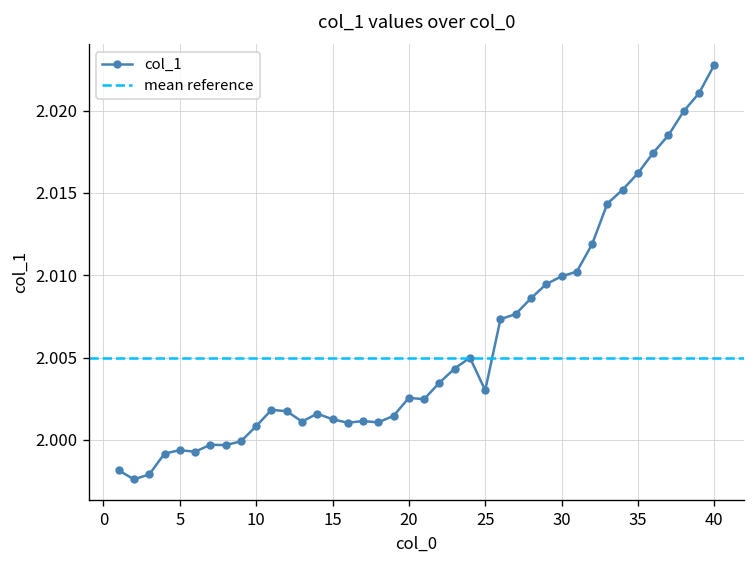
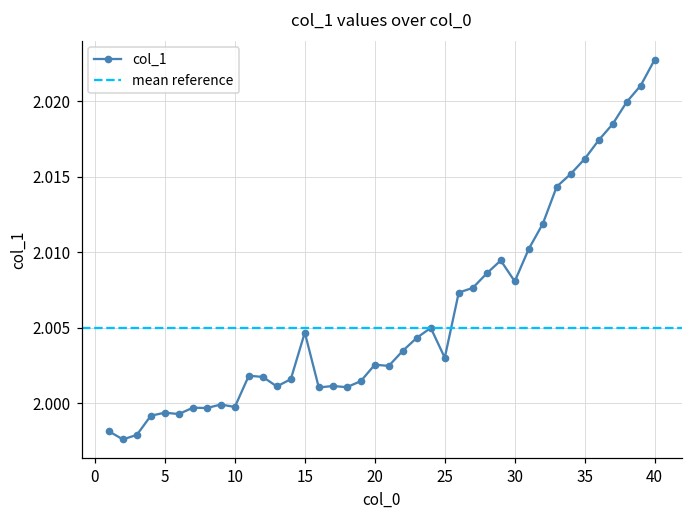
10: 2.0008 -> 1.9998
15: 2.0013 -> 2.0047
30: 2.0099 -> 2.0081
